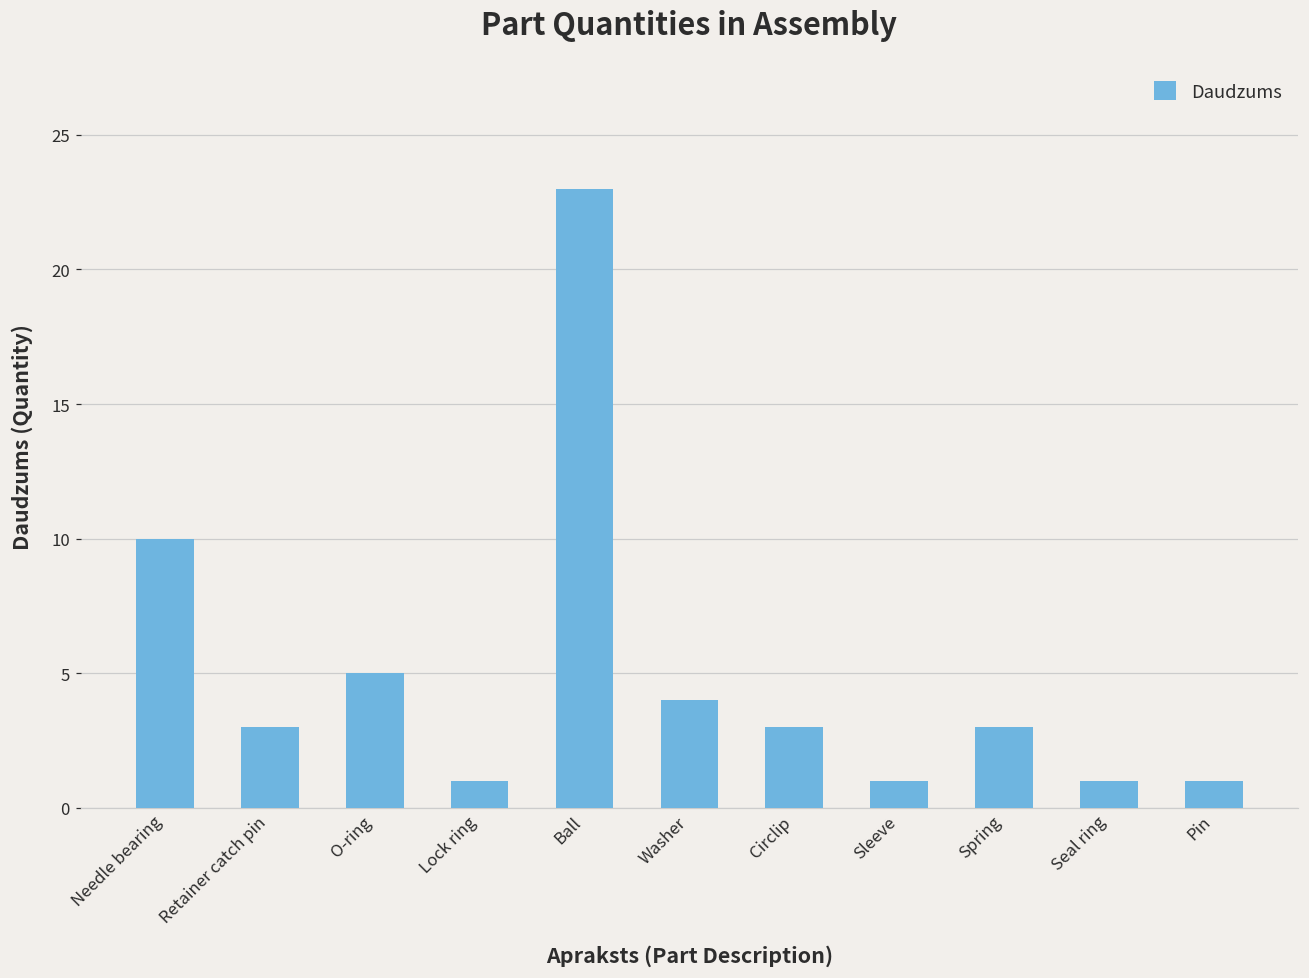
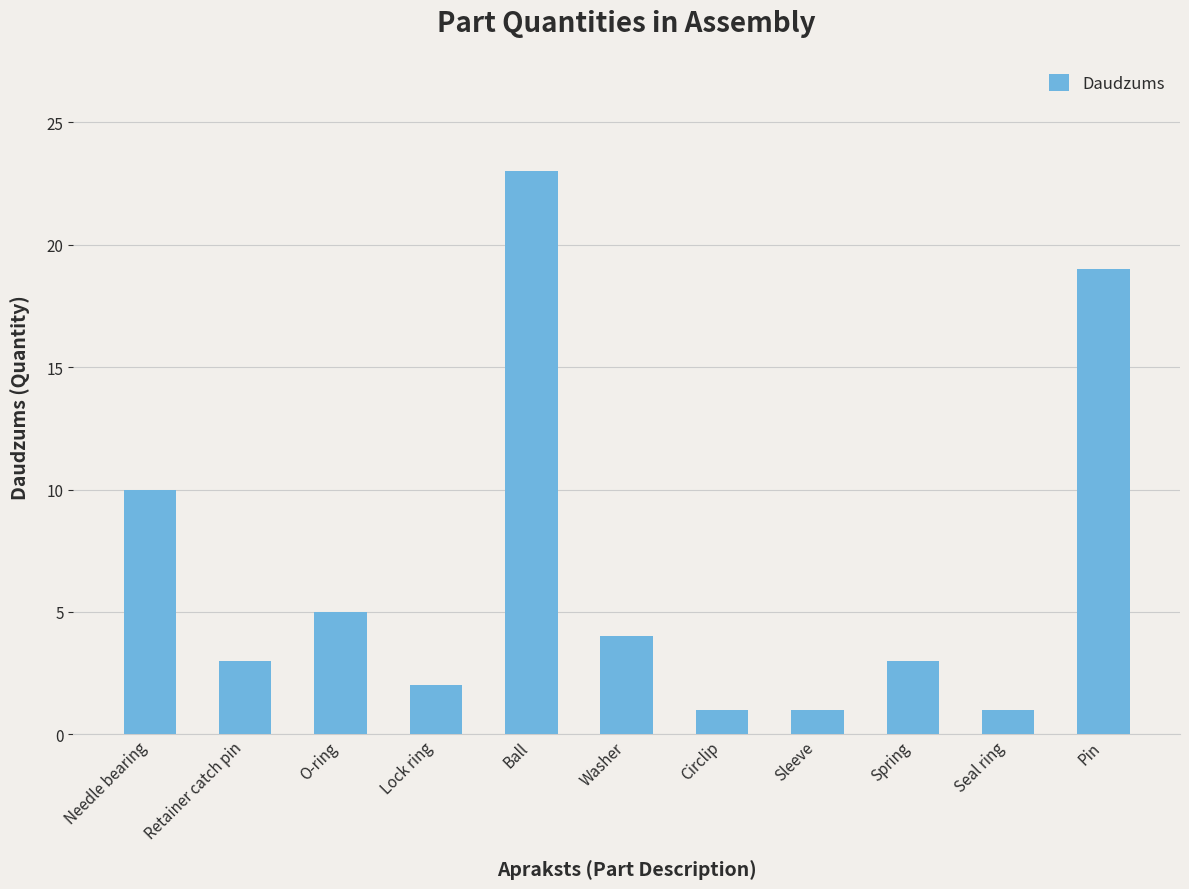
Lock ring: 1 -> 2
Circlip: 3 -> 1
Pin: 1 -> 19
